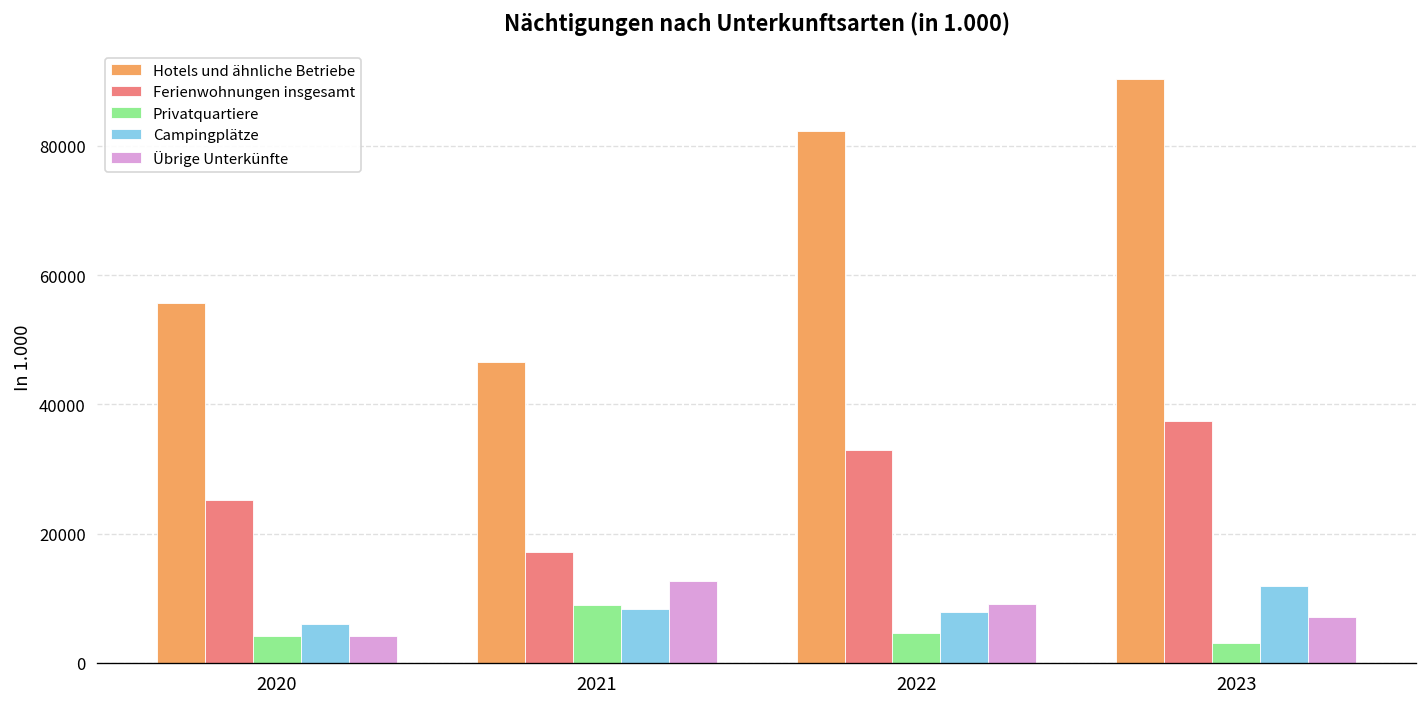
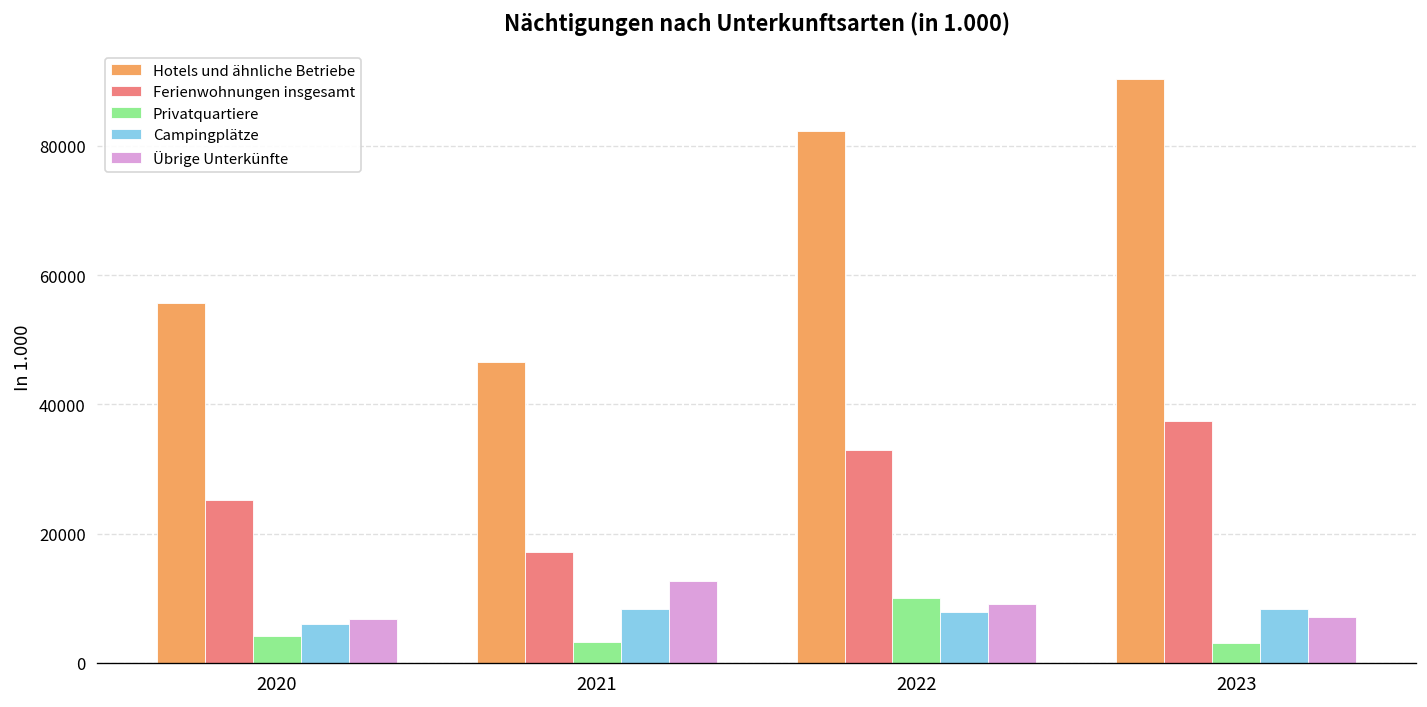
Übrige Unterkünfte, 2020: 4000 -> 7000
Privatquartiere, 2021: 9000 -> 3000
Privatquartiere, 2022: 5000 -> 10000
Campingplätze, 2023: 12000 -> 8000
